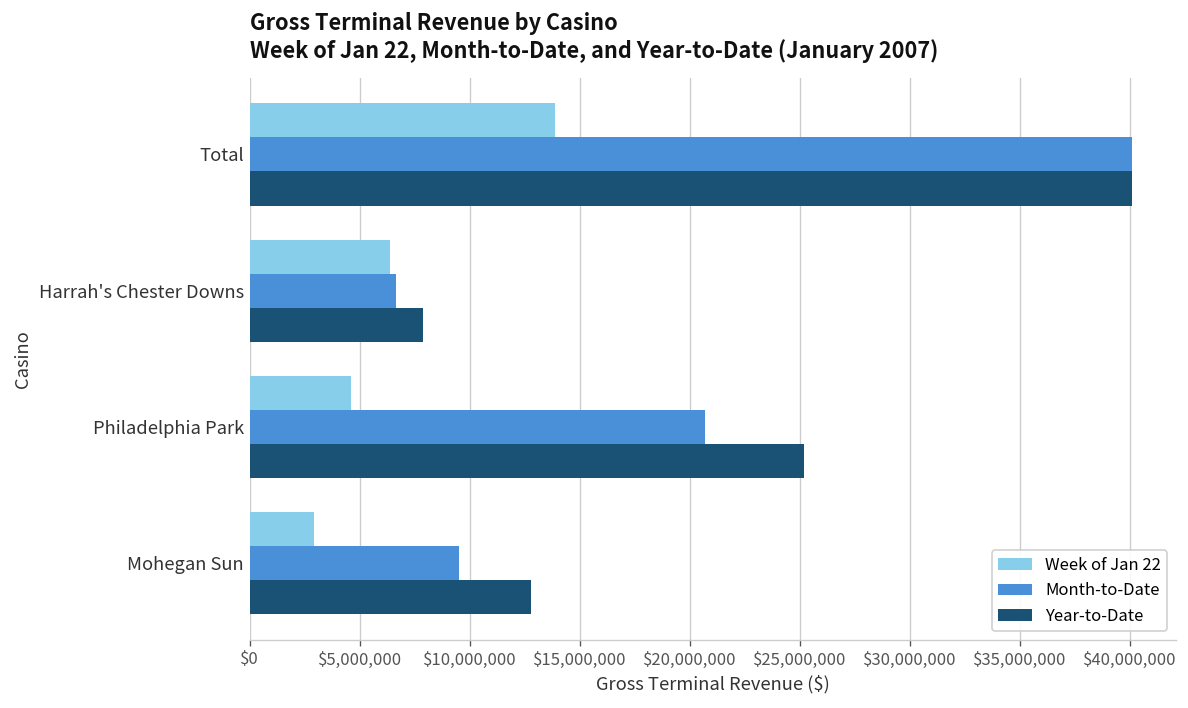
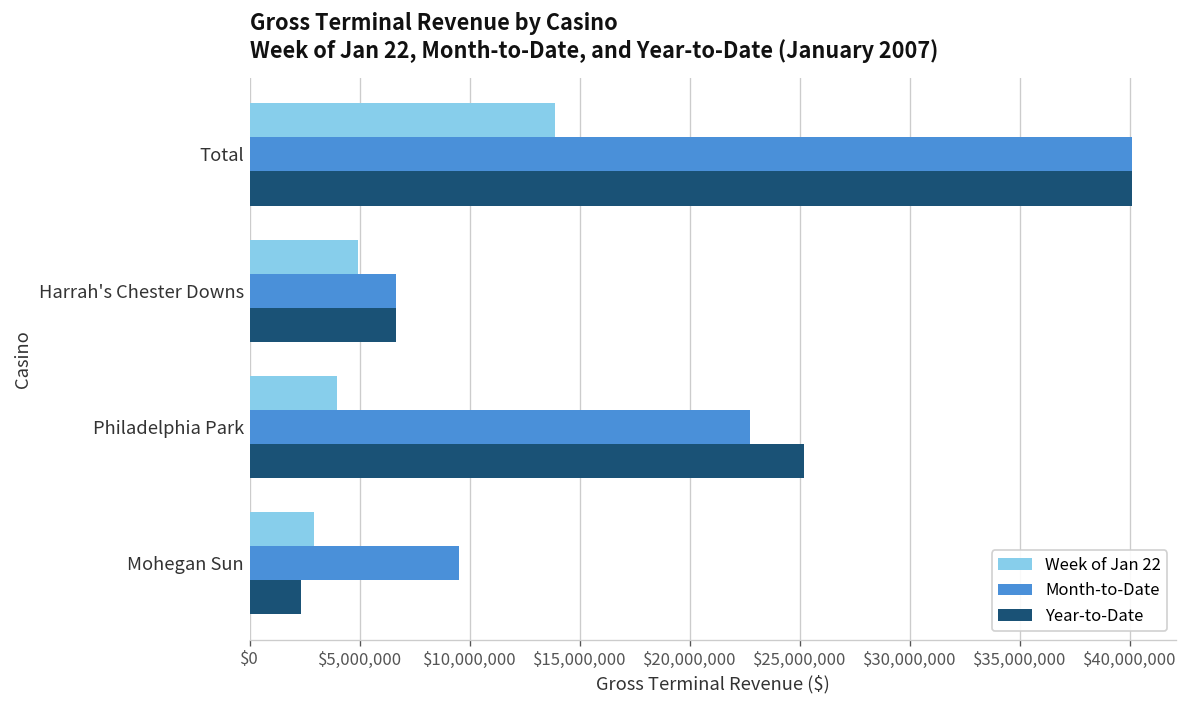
Week of Jan 22, Harrah's Chester Downs: $6,400,000 -> $4,900,000
Year-to-Date, Harrah's Chester Downs: $7,900,000 -> $6,600,000
Week of Jan 22, Philadelphia Park: $4,600,000 -> $4,000,000
Month-to-Date, Philadelphia Park: $20,700,000 -> $22,700,000
Year-to-Date, Mohegan Sun: $12,800,000 -> $2,300,000
